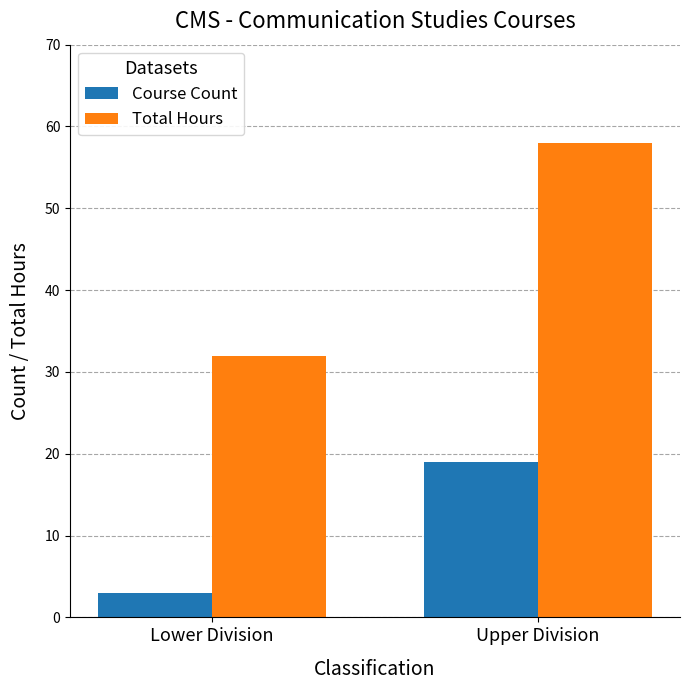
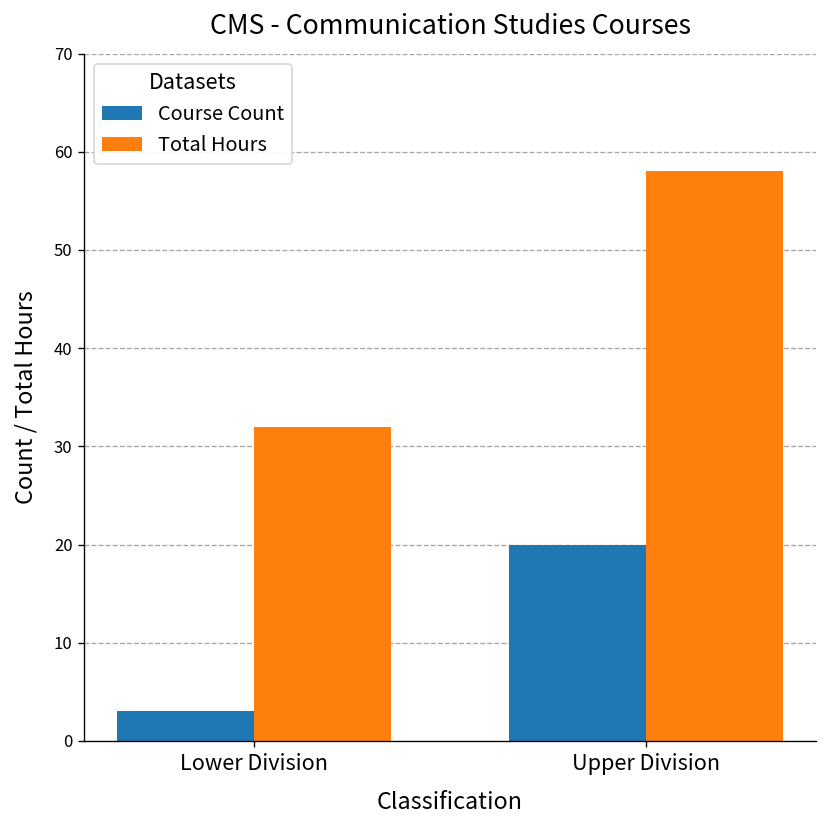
Course Count, Upper Division: 19 -> 20
